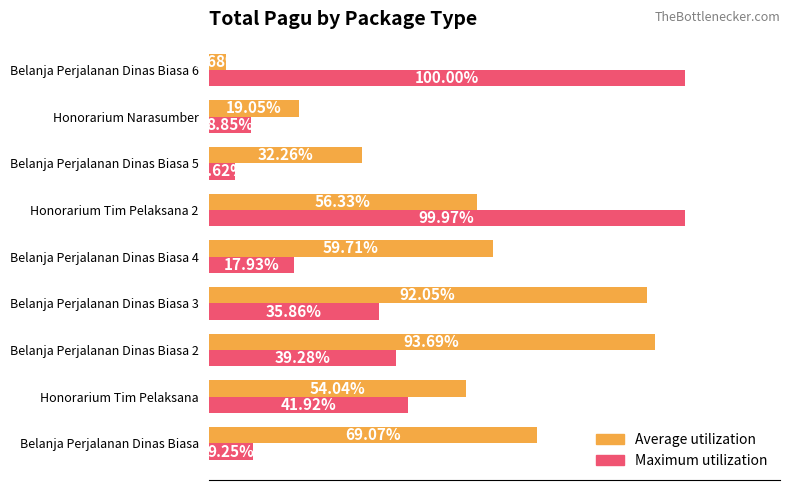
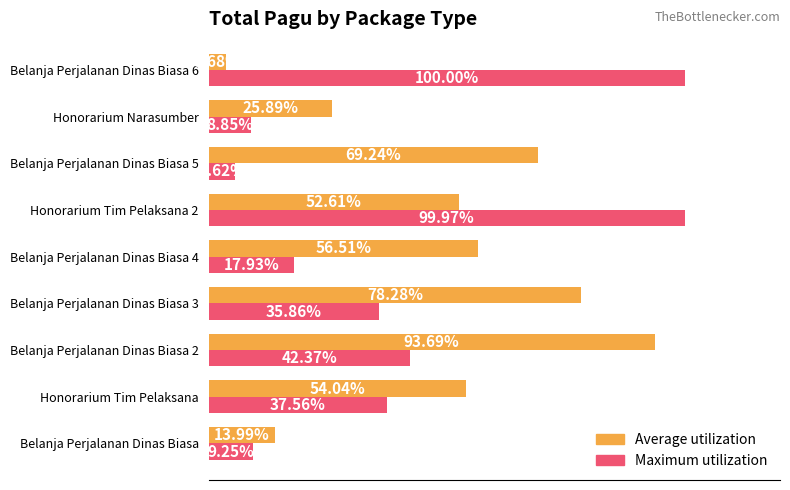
Average utilization, Honorarium Narasumber: 19.05% -> 25.89%
Average utilization, Belanja Perjalanan Dinas Biasa 5: 32.26% -> 69.24%
Average utilization, Honorarium Tim Pelaksana 2: 56.33% -> 52.61%
Average utilization, Belanja Perjalanan Dinas Biasa 4: 59.71% -> 56.51%
Average utilization, Belanja Perjalanan Dinas Biasa 3: 92.05% -> 78.28%
Maximum utilization, Belanja Perjalanan Dinas Biasa 2: 39.28% -> 42.37%
Maximum utilization, Honorarium Tim Pelaksana: 41.92% -> 37.56%
Average utilization, Belanja Perjalanan Dinas Biasa: 69.07% -> 13.99%
